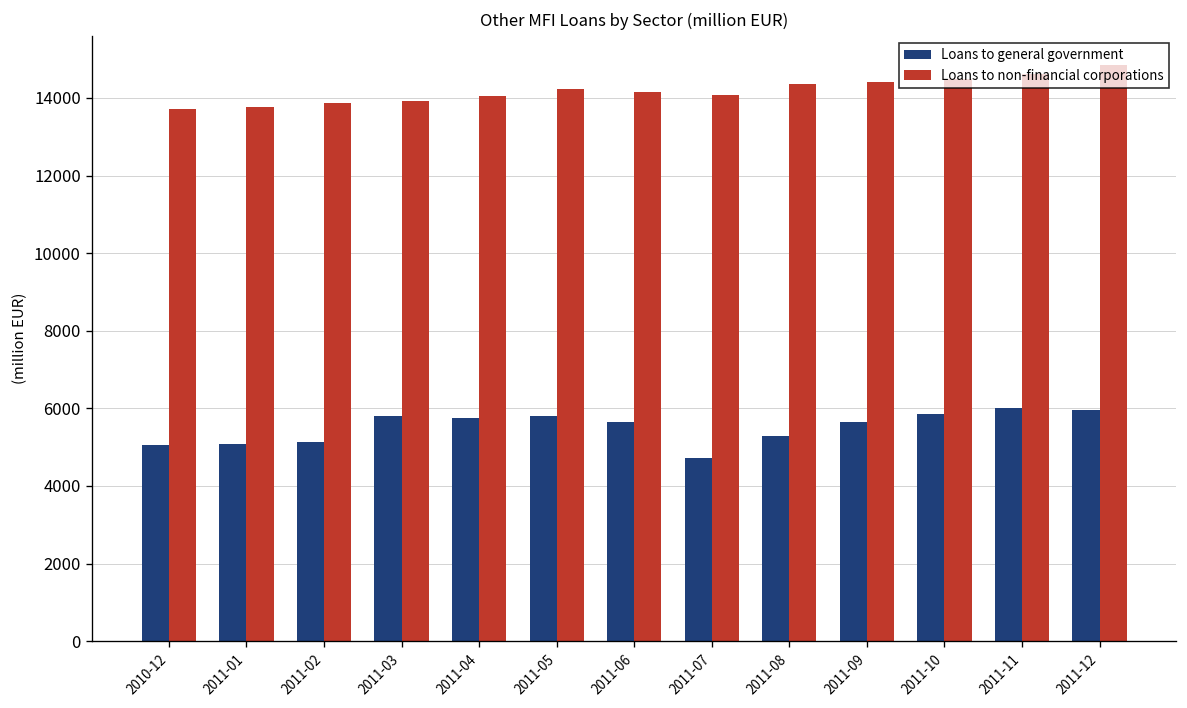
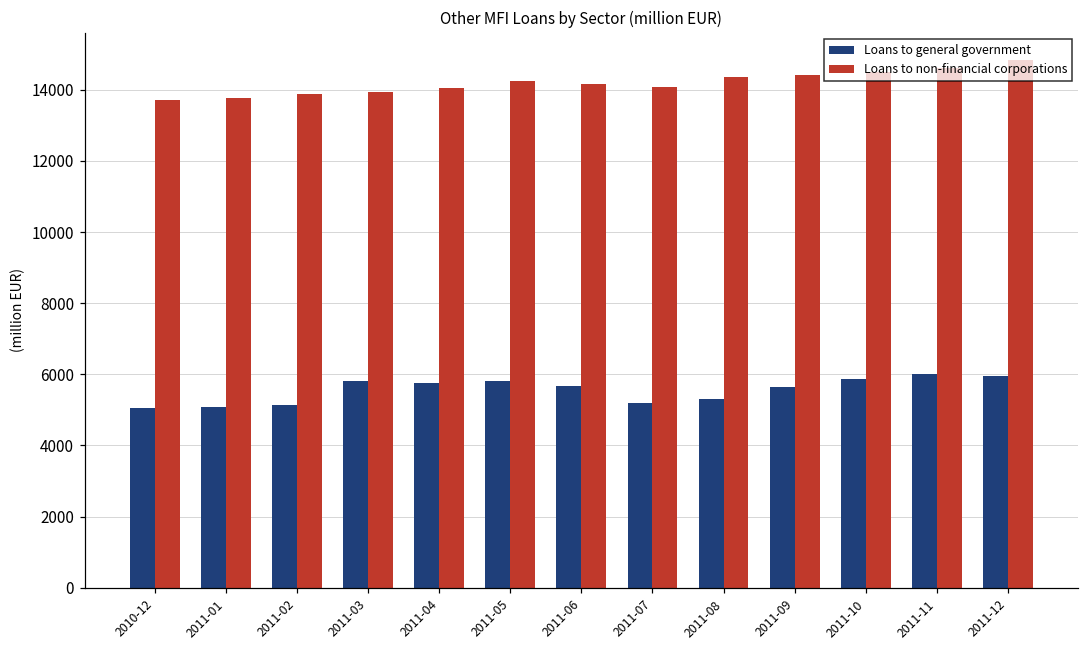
Loans to general government, 2011-07: 4700 -> 5200
